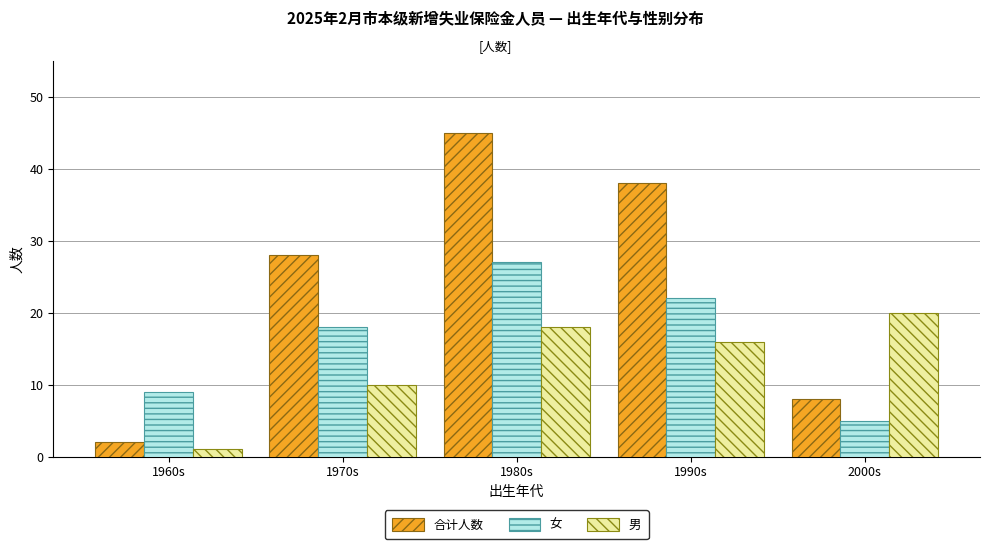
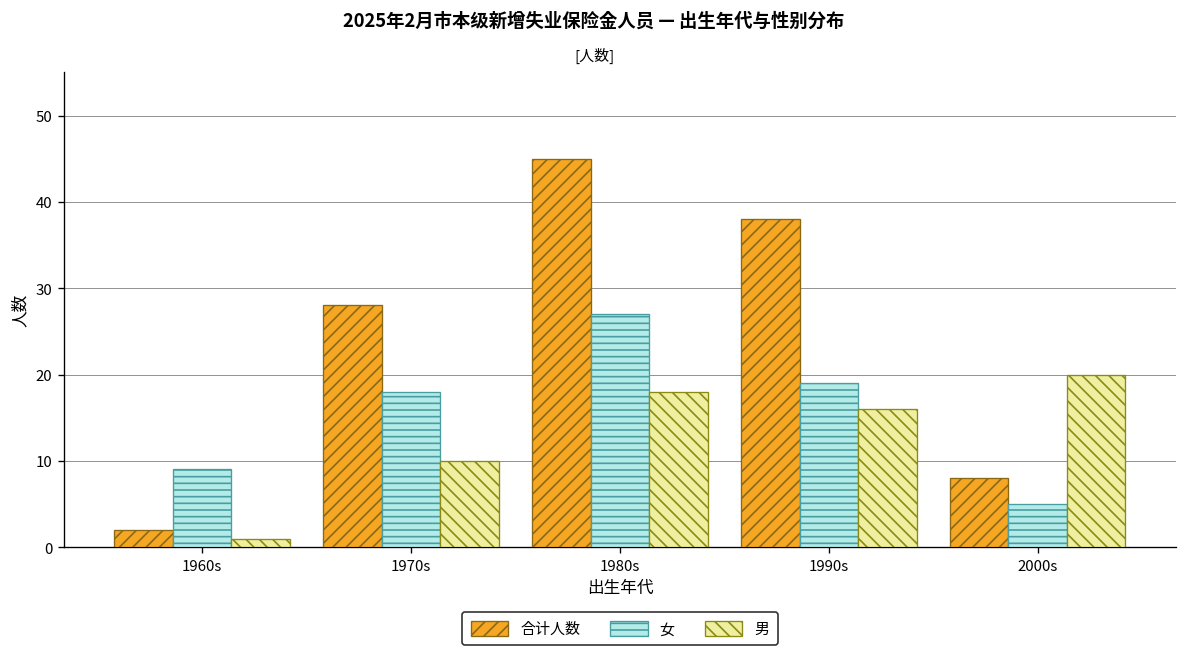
女, 1990s: 22 -> 19
